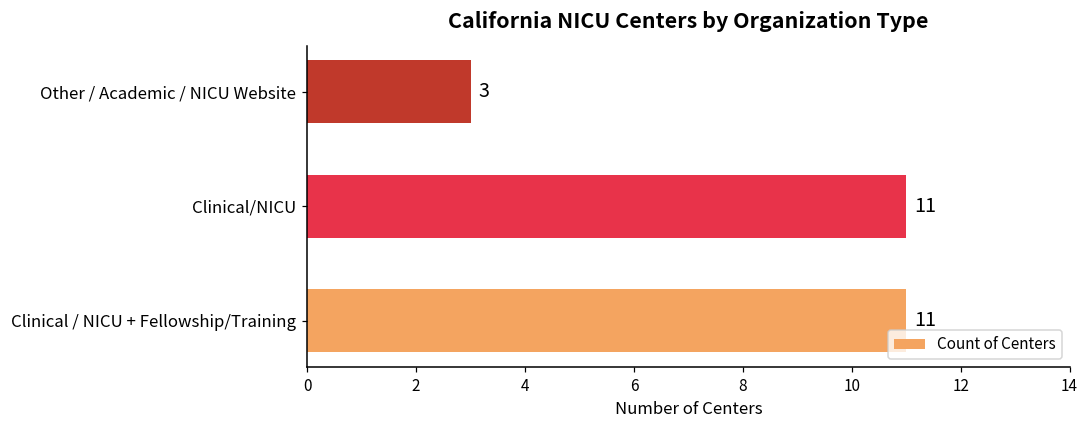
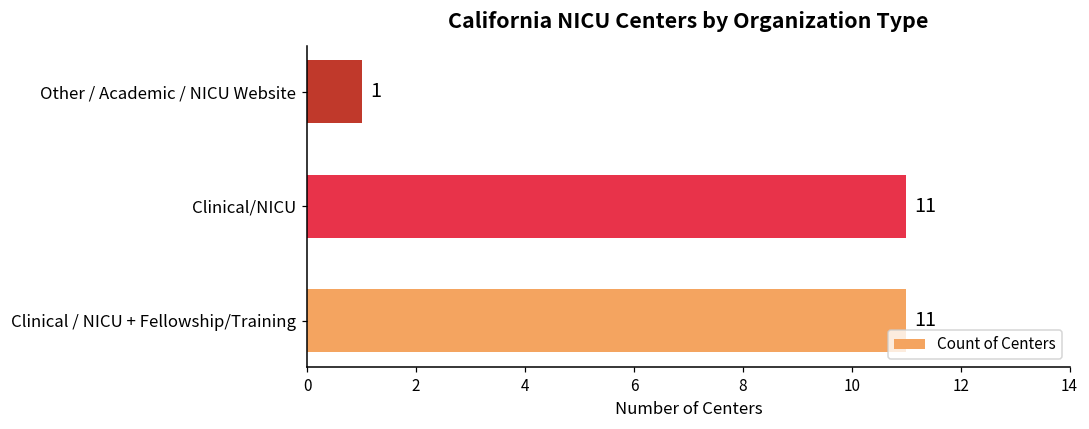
Other / Academic / NICU Website: 3 -> 1
